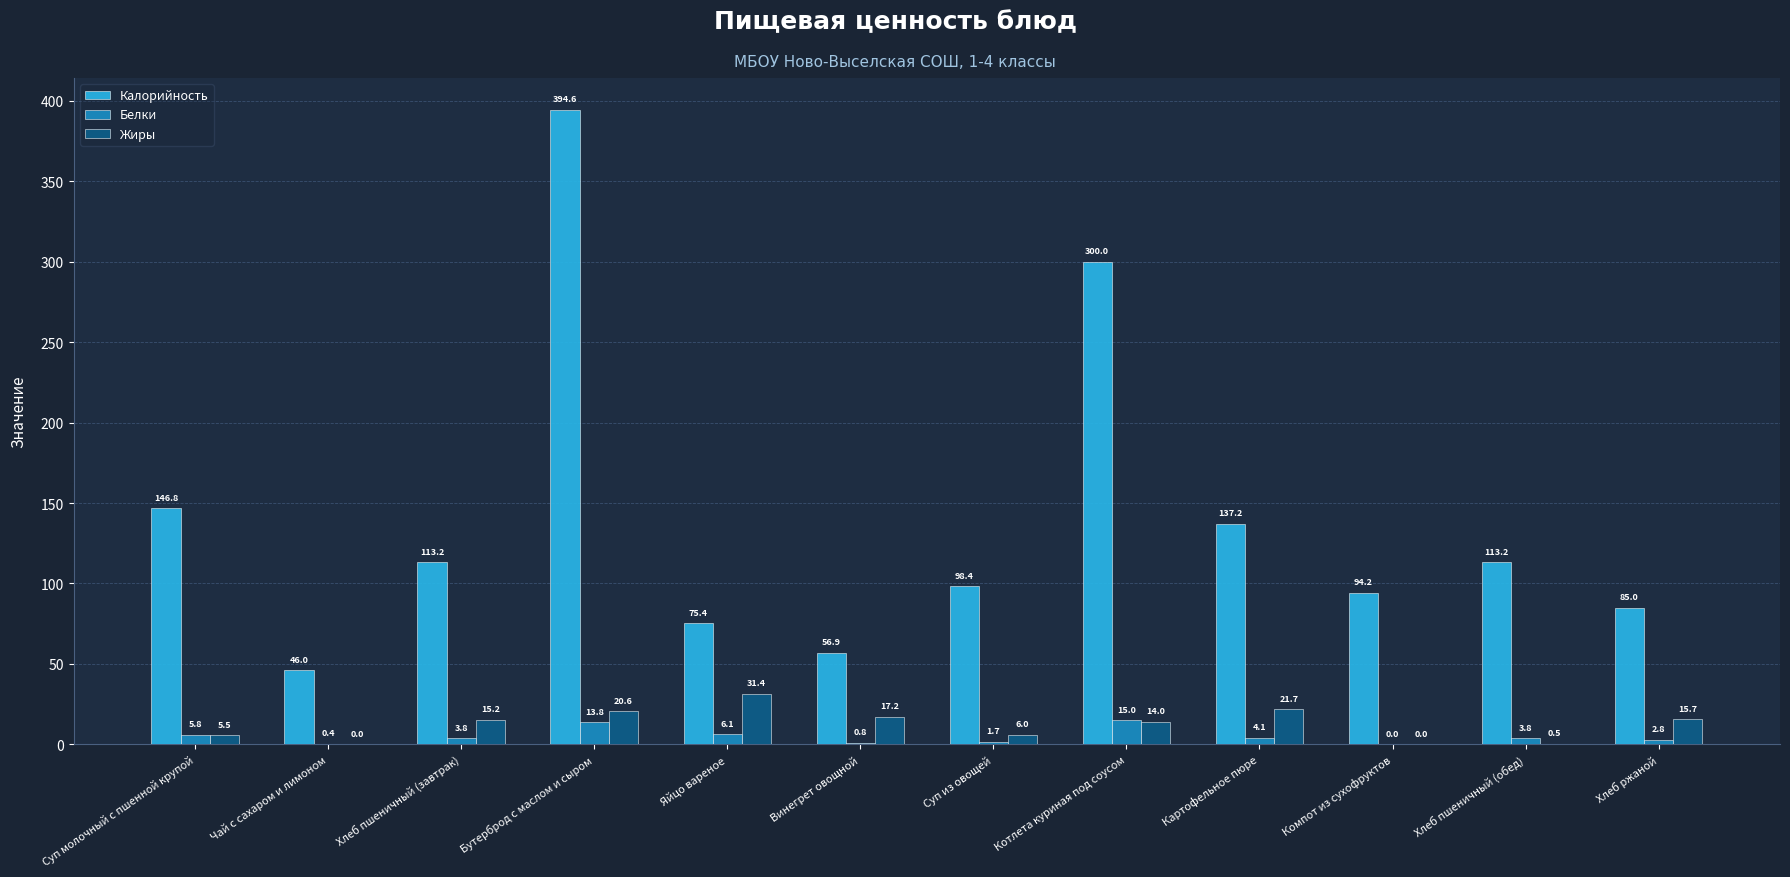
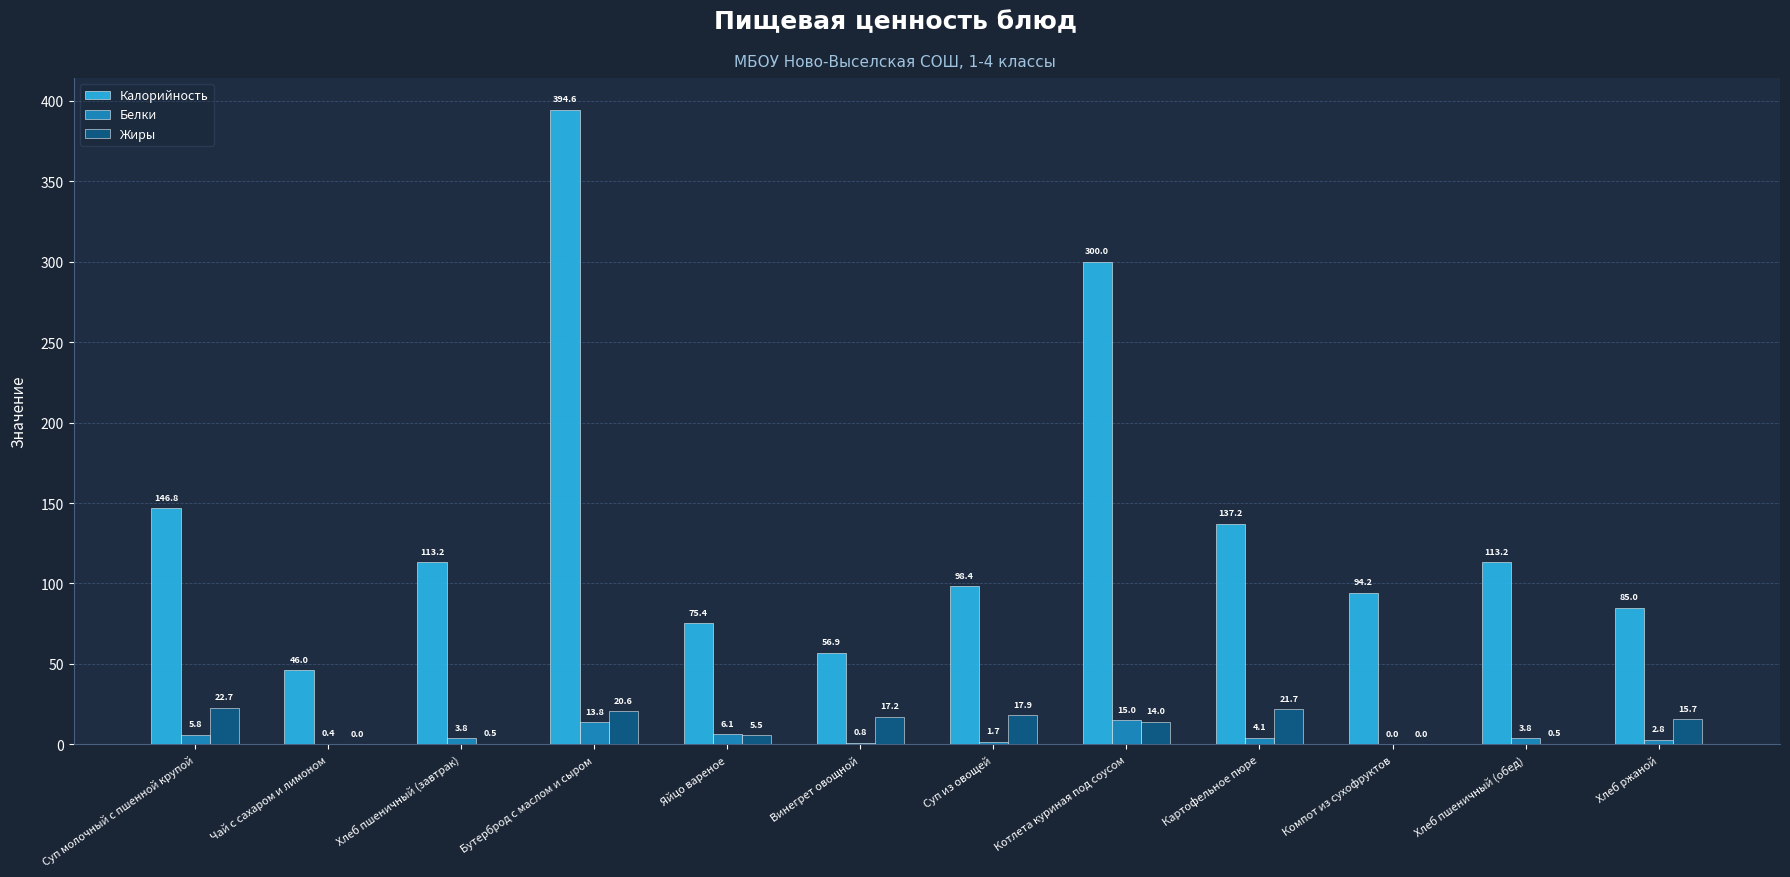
Жиры, Суп молочный с пшенной крупой: 5.5 -> 22.7
Жиры, Хлеб пшеничный (завтрак): 15.2 -> 0.5
Жиры, Яйцо вареное: 31.4 -> 5.5
Жиры, Суп из овощей: 6.0 -> 17.9
